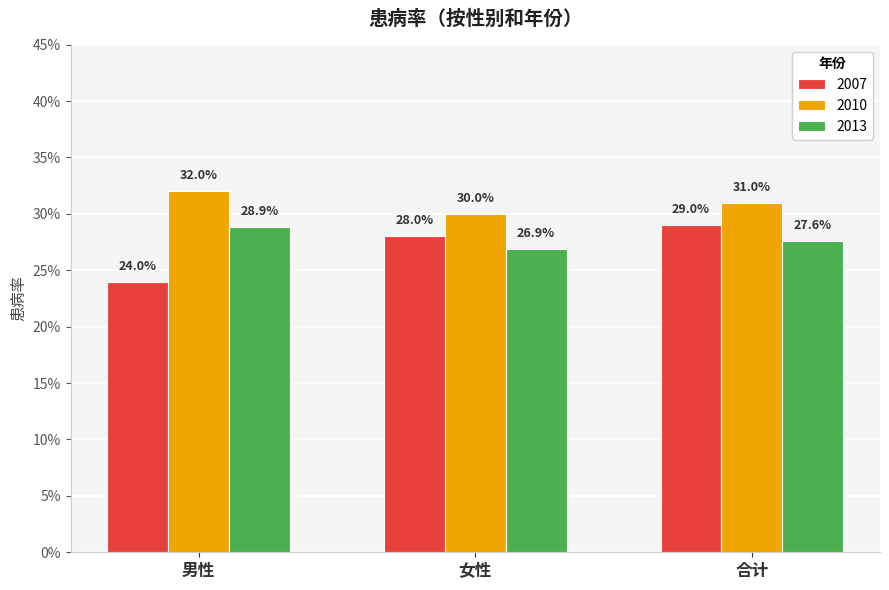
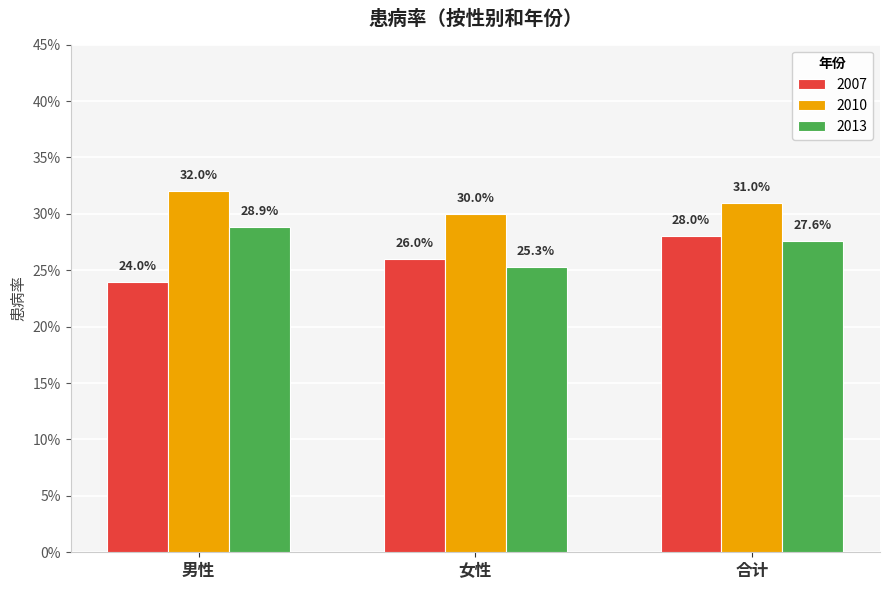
2007, 女性: 28.0% -> 26.0%
2013, 女性: 26.9% -> 25.3%
2007, 合计: 29.0% -> 28.0%
